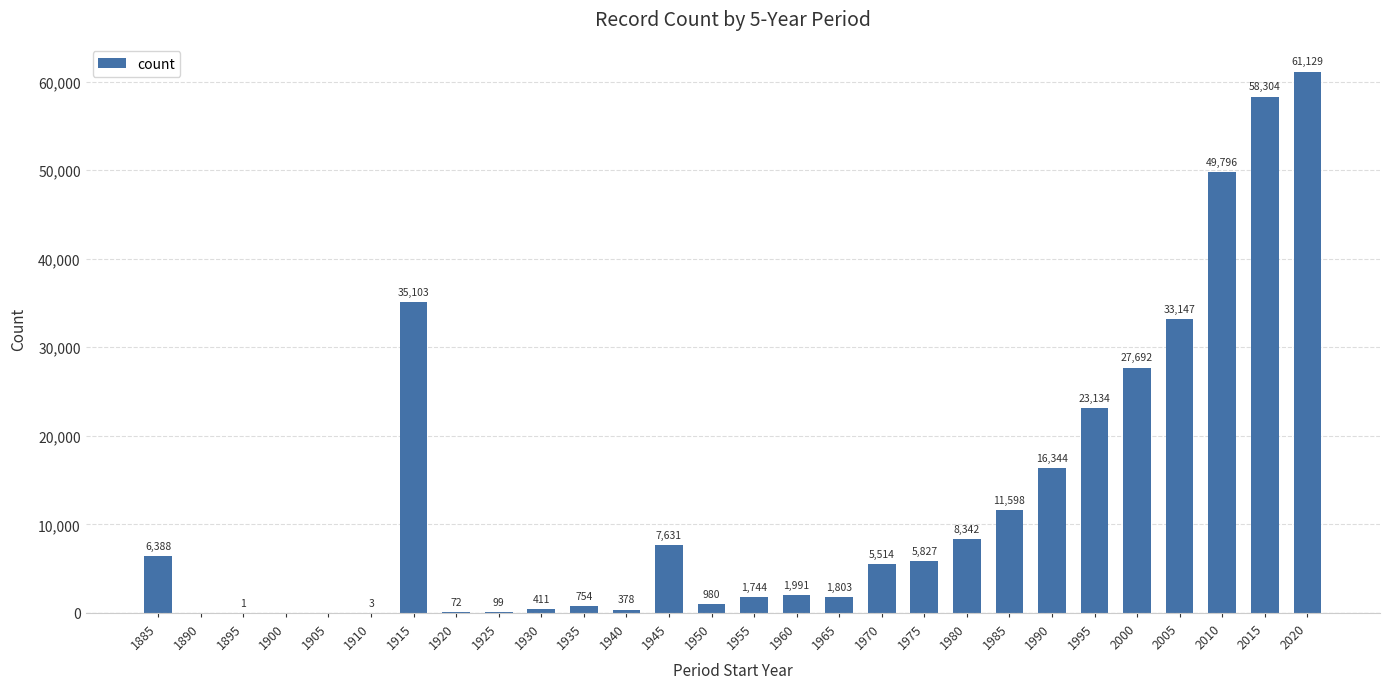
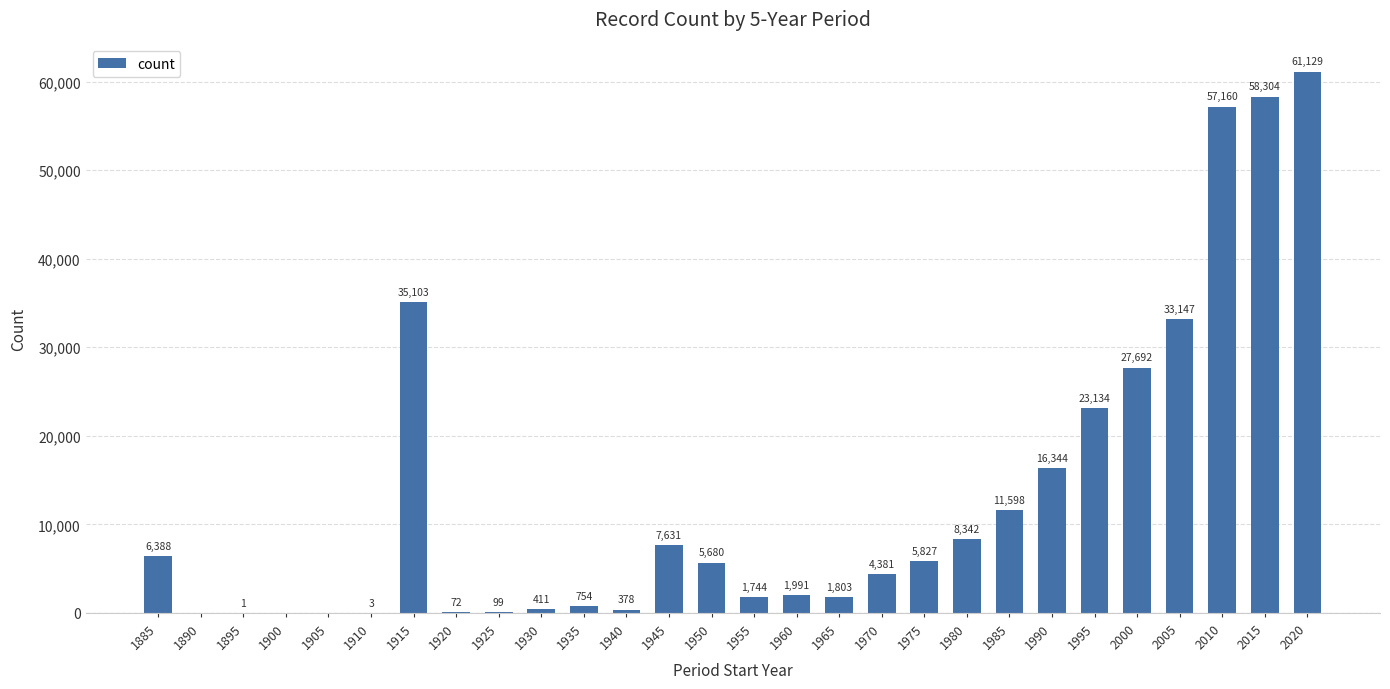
1950: 980 -> 5,680
1970: 5,514 -> 4,381
2010: 49,796 -> 57,160
